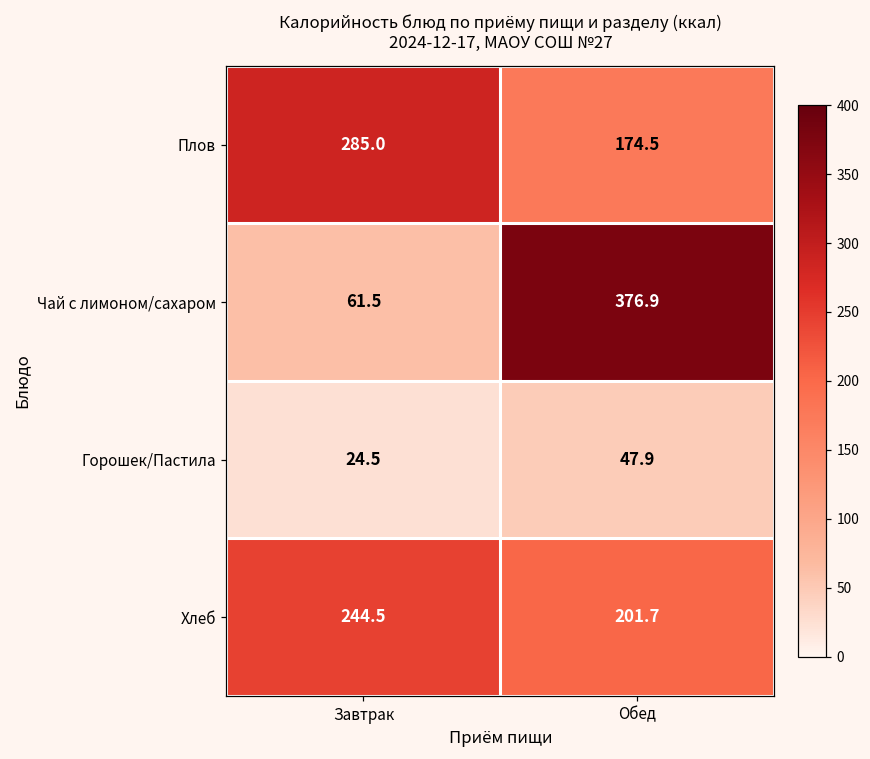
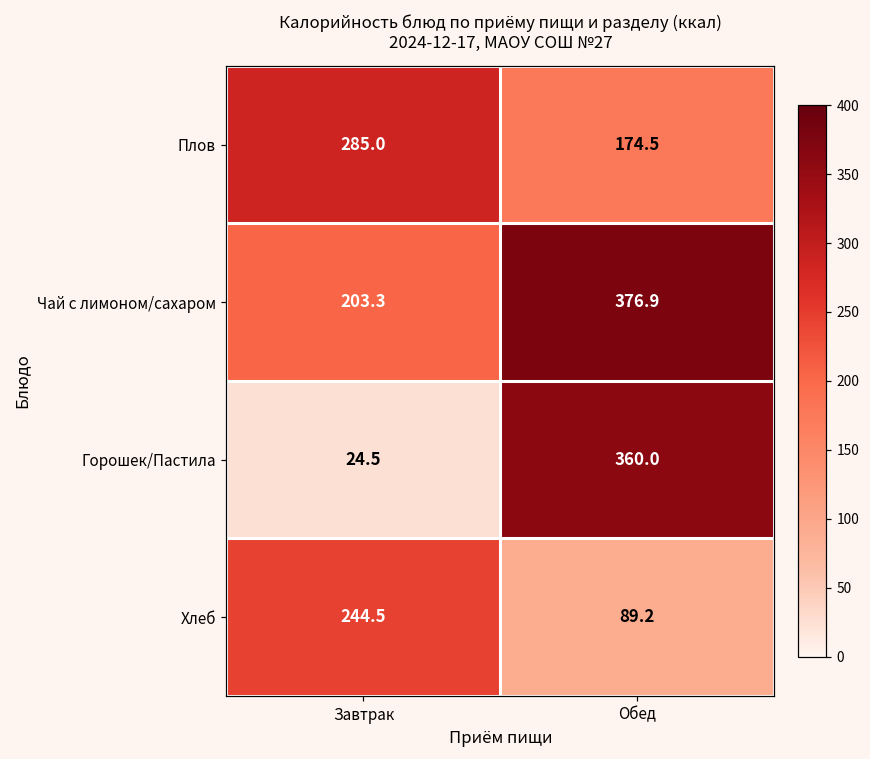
Чай с лимоном/сахаром, Завтрак: 61.5 -> 203.3
Горошек/Пастила, Обед: 47.9 -> 360.0
Хлеб, Обед: 201.7 -> 89.2
